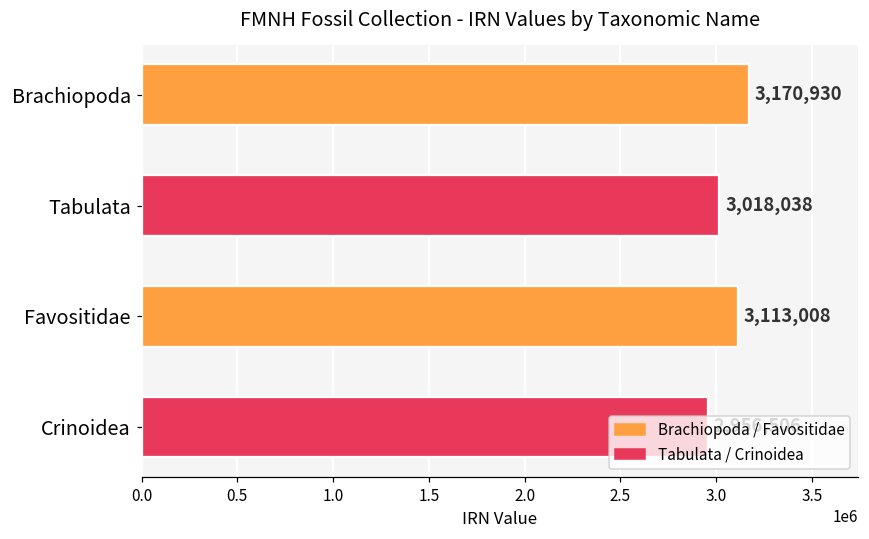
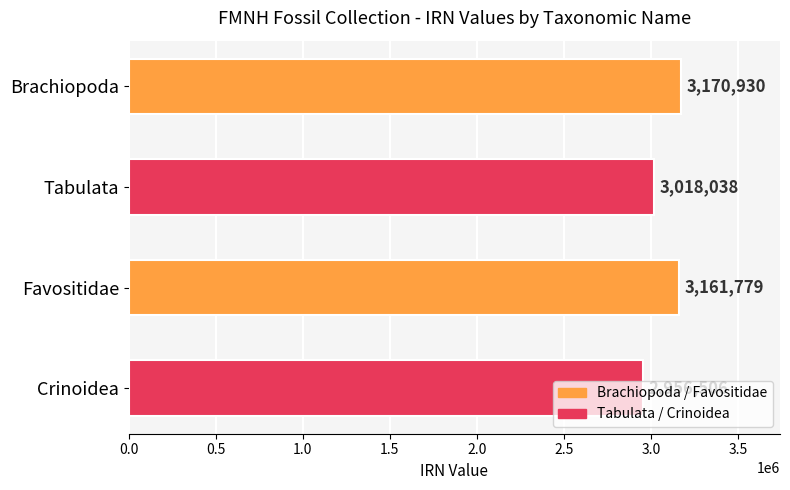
Favositidae: 3,113,008 -> 3,161,779
